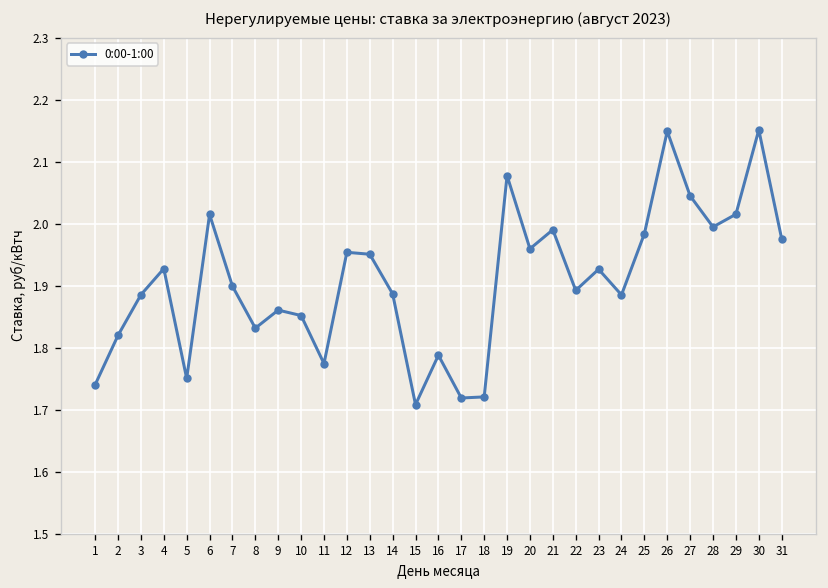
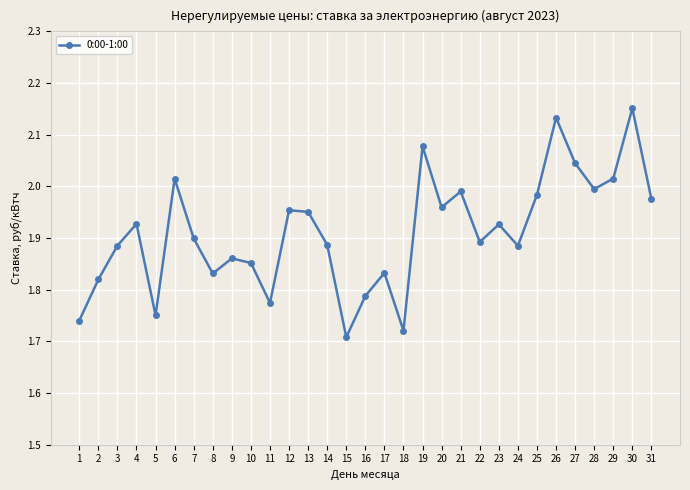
17: 1.72 -> 1.83
26: 2.15 -> 2.13
